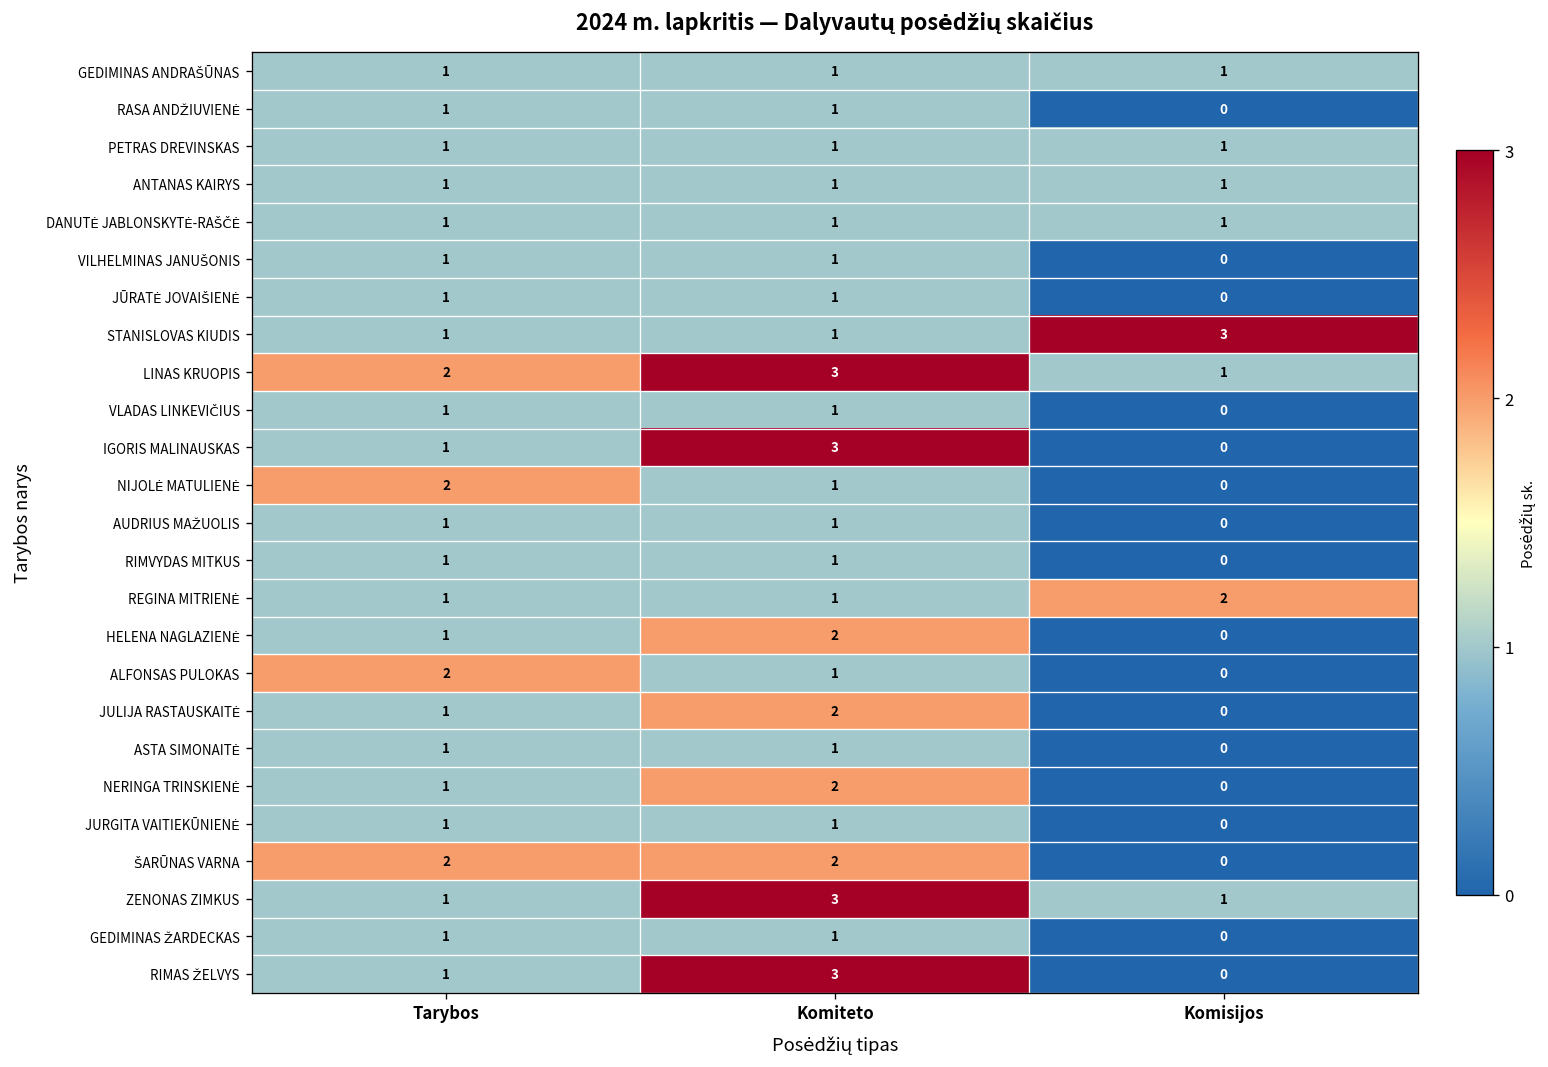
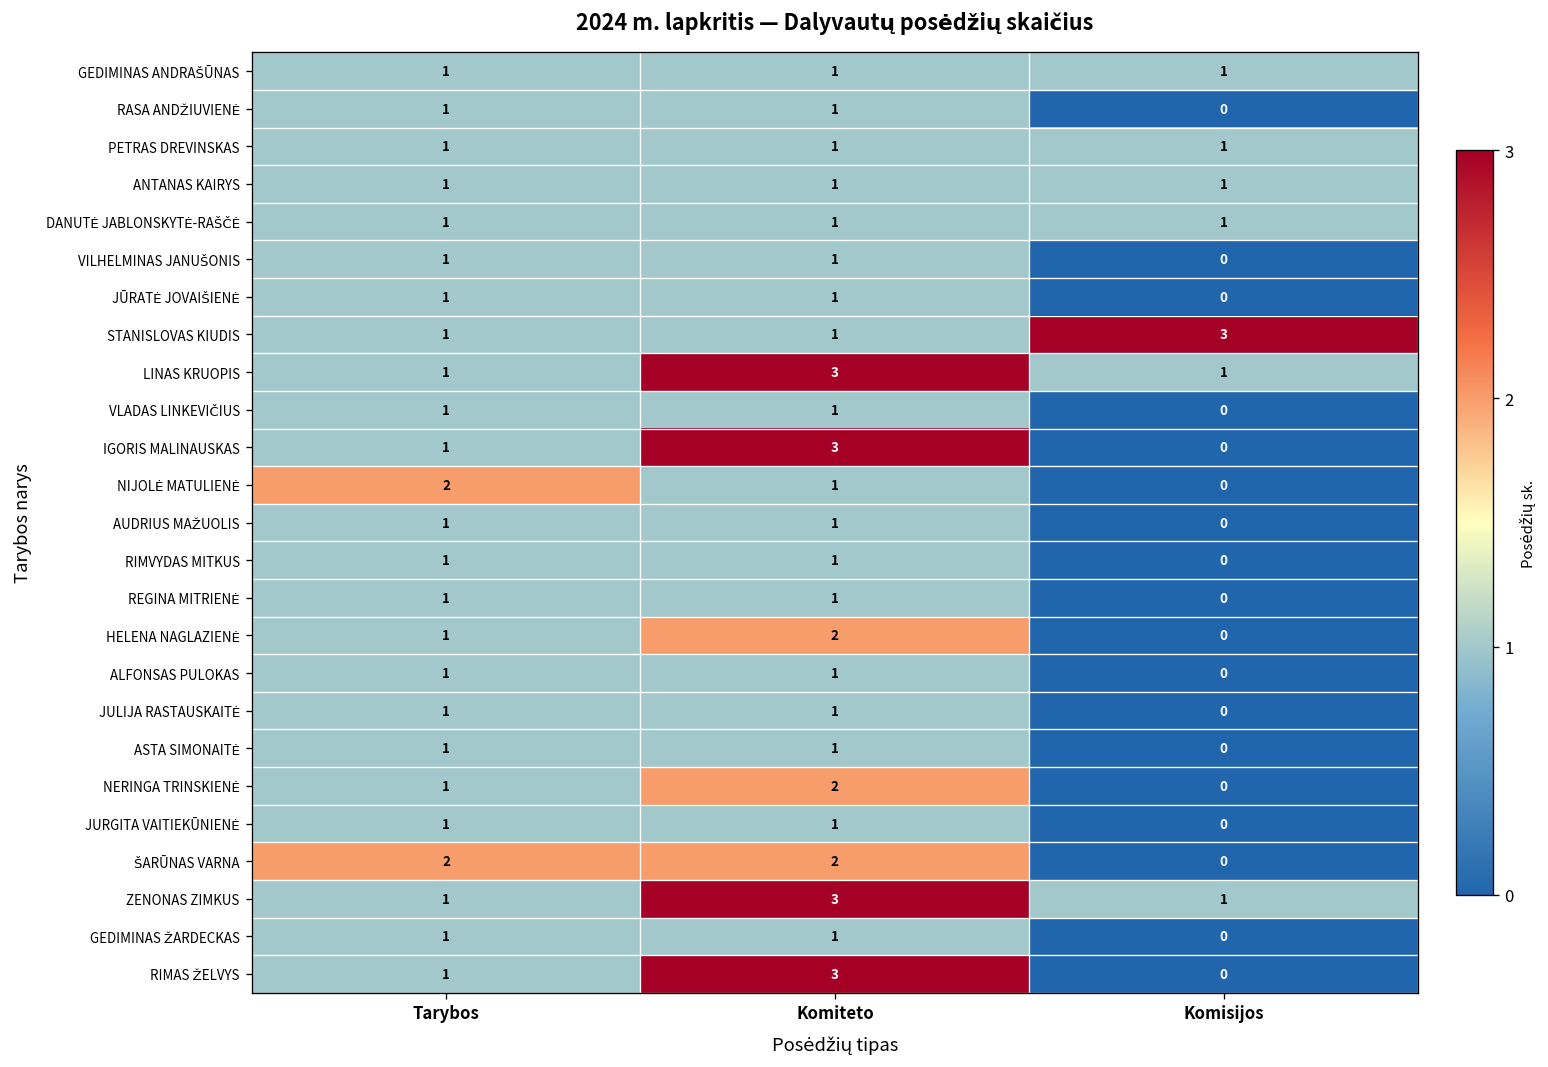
LINAS KRUOPIS, Tarybos: 2 -> 1
REGINA MITRIENĖ, Komisijos: 2 -> 0
ALFONSAS PULOKAS, Tarybos: 2 -> 1
JULIJA RASTAUSKAITĖ, Komiteto: 2 -> 1
